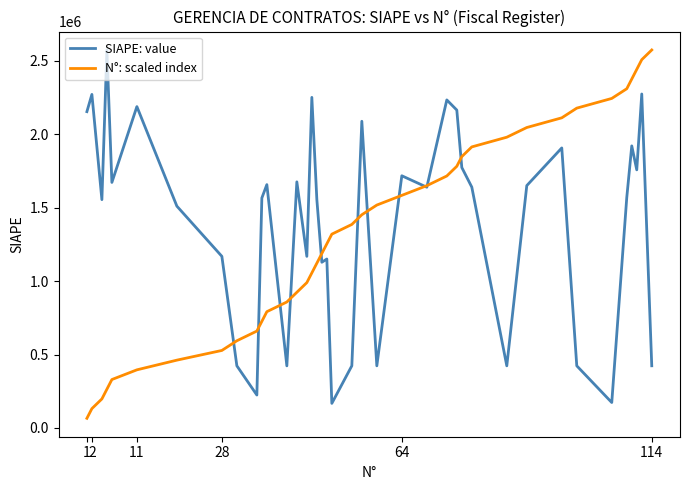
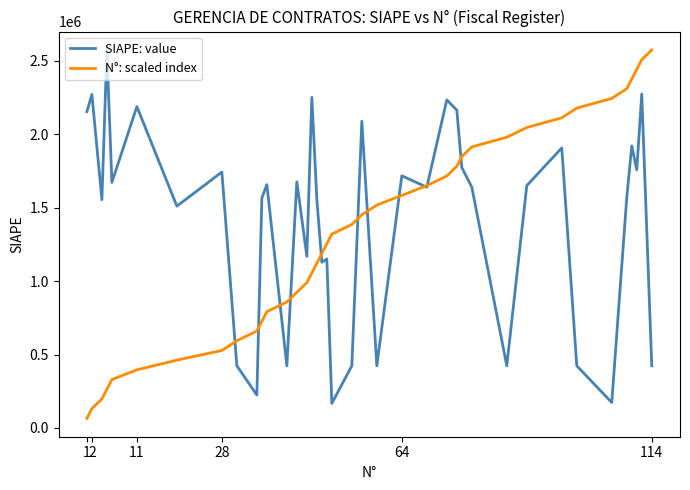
SIAPE: value, 28: 1170000 -> 1740000
